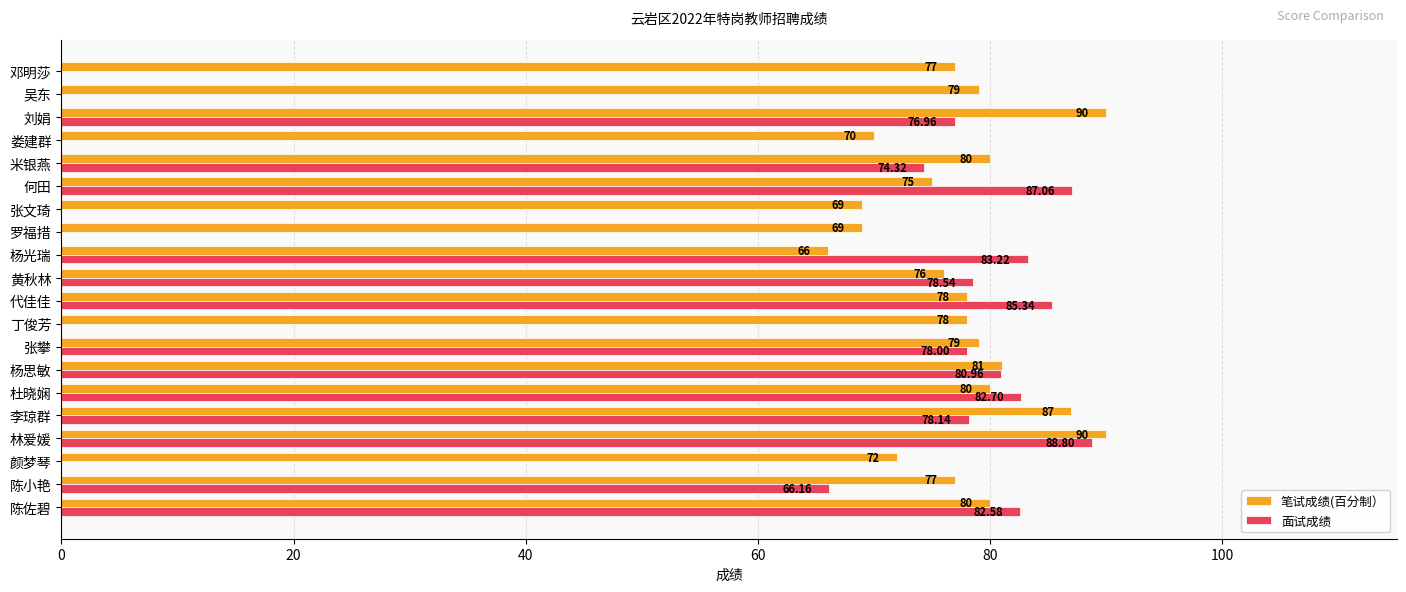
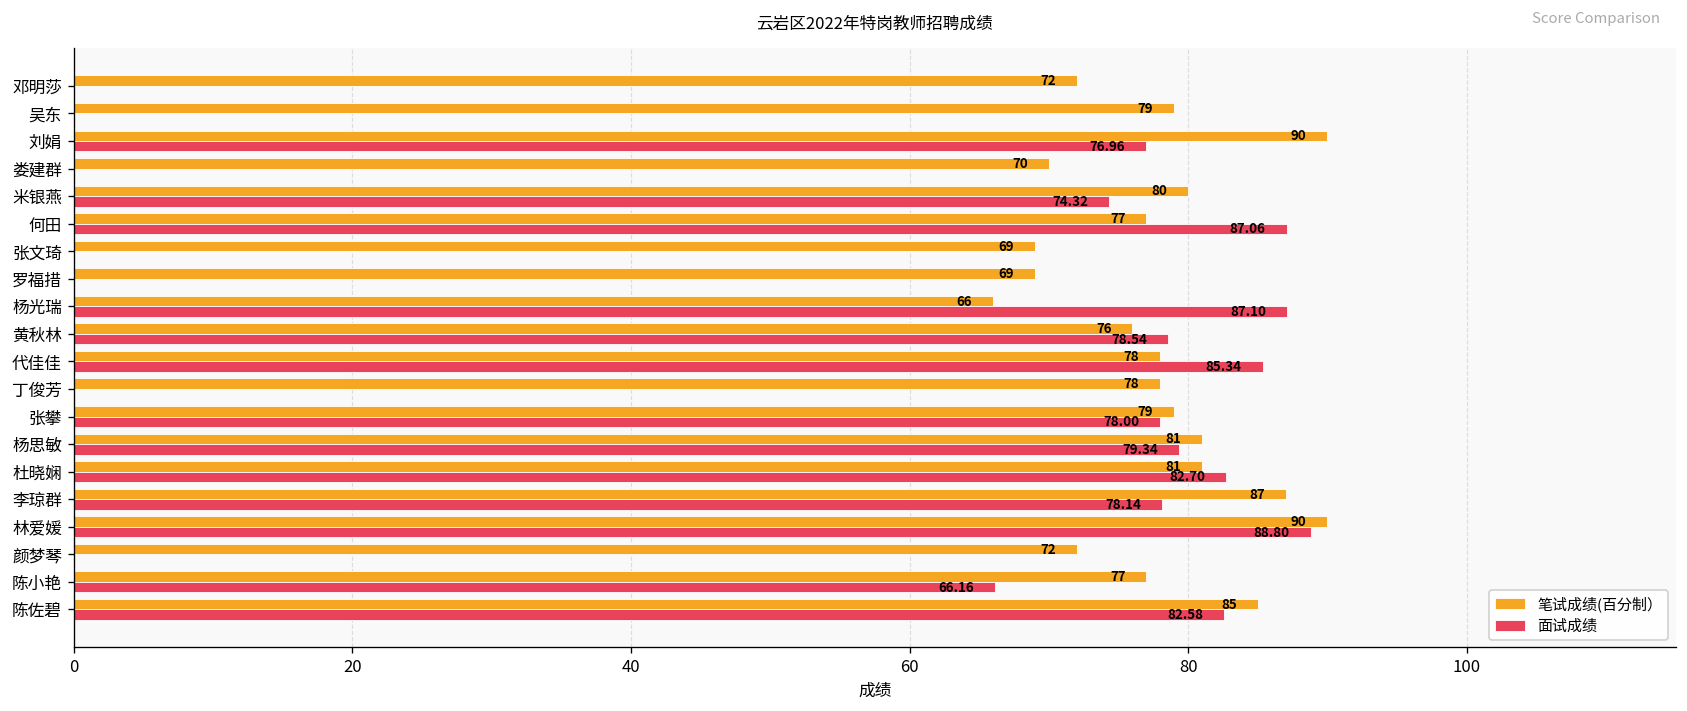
笔试成绩(百分制）, 邓明莎: 77 -> 72
笔试成绩(百分制）, 何田: 75 -> 77
面试成绩, 杨光瑞: 83.22 -> 87.10
面试成绩, 杨思敏: 80.96 -> 79.34
笔试成绩(百分制）, 杜晓娴: 80 -> 81
笔试成绩(百分制）, 陈佐碧: 80 -> 85
